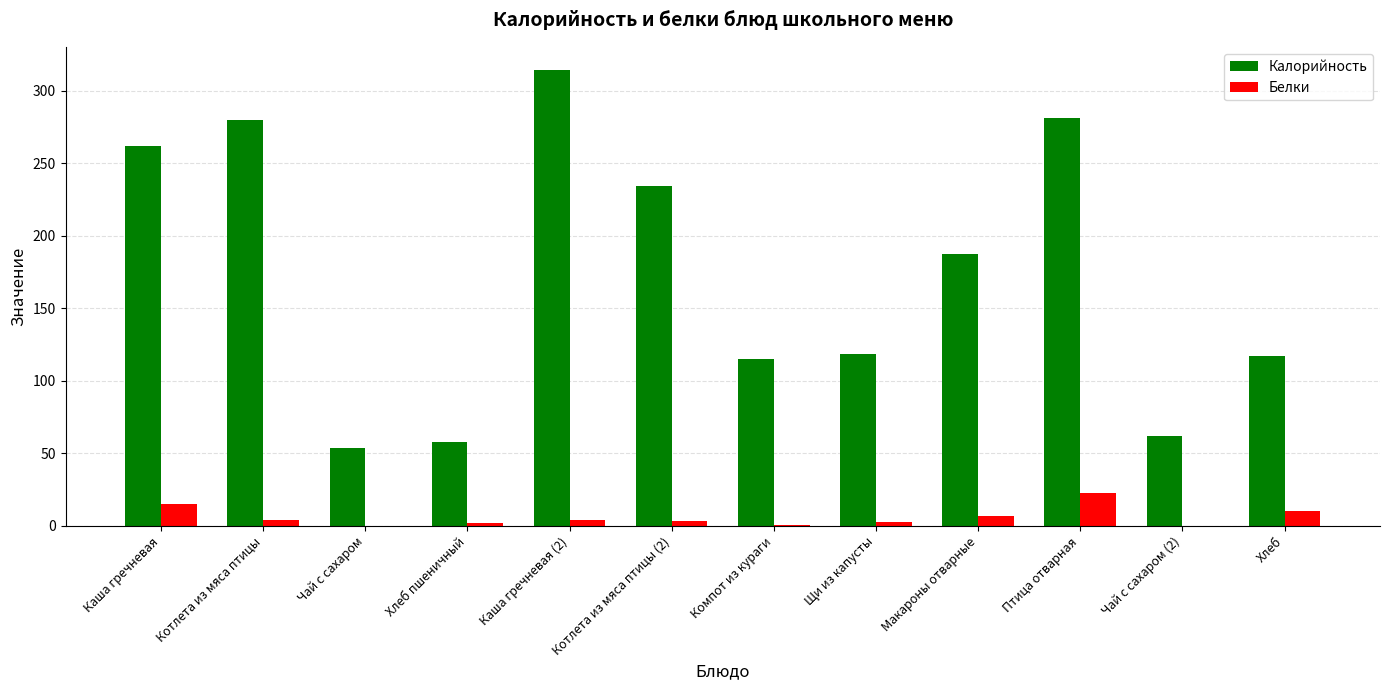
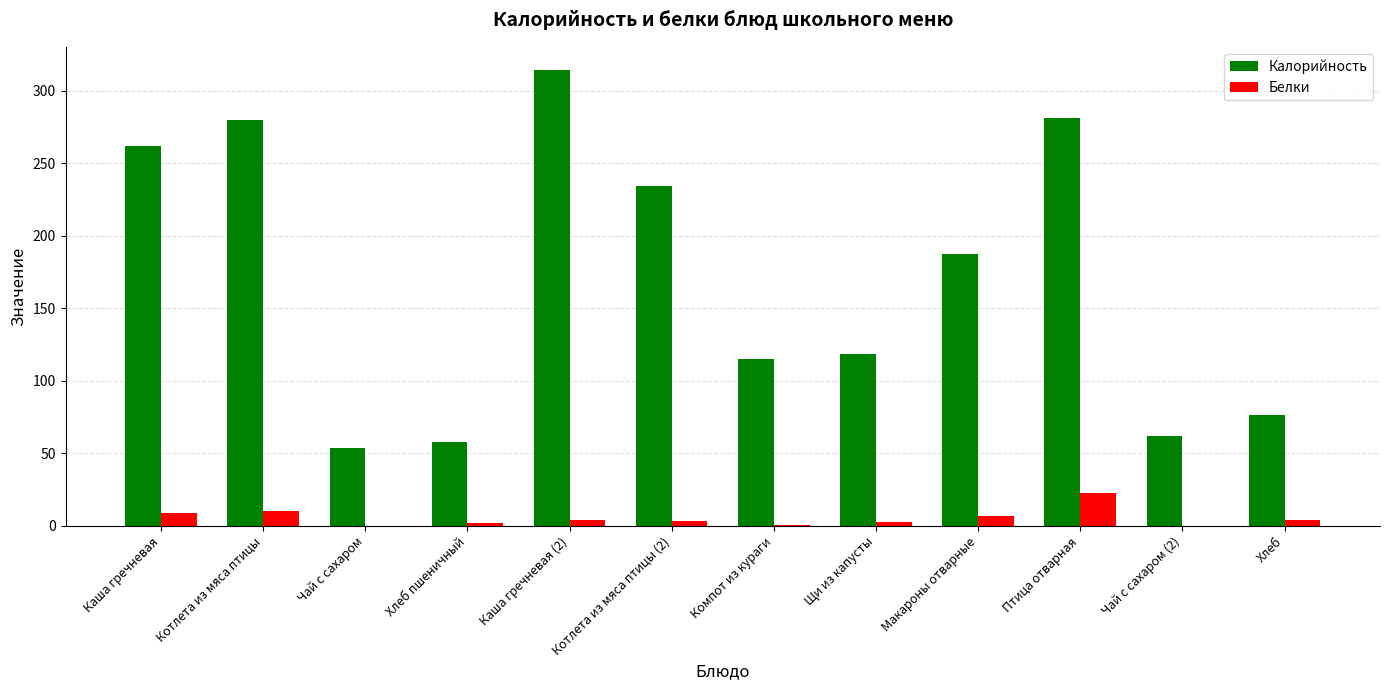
Белки, Каша гречневая: 15 -> 9
Белки, Котлета из мяса птицы: 4 -> 10
Калорийность, Хлеб: 117 -> 77
Белки, Хлеб: 10 -> 4
